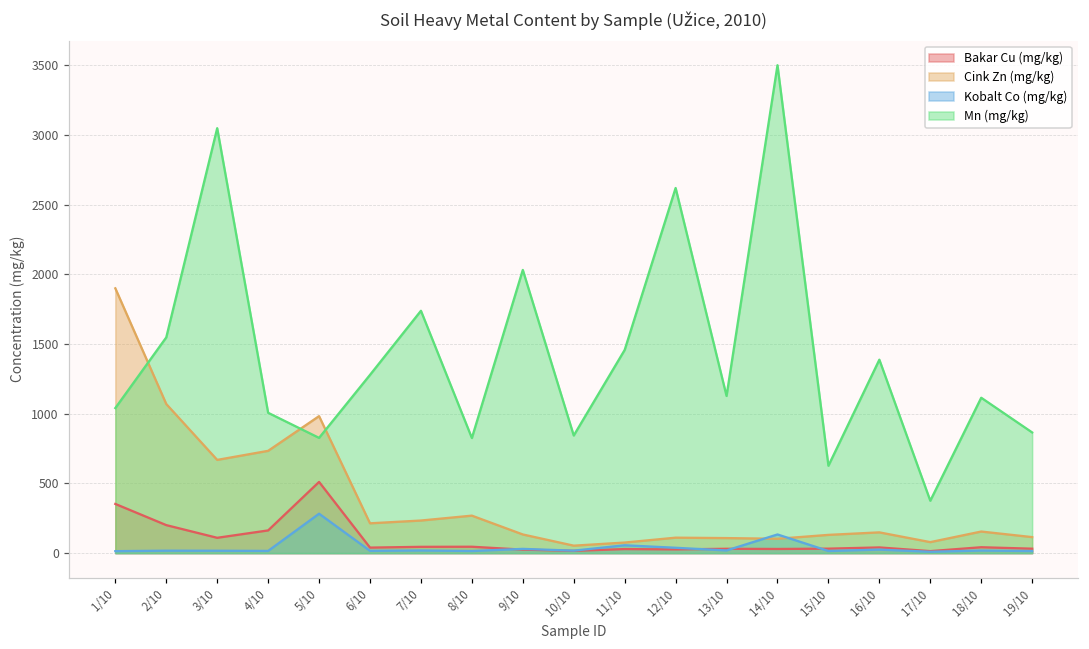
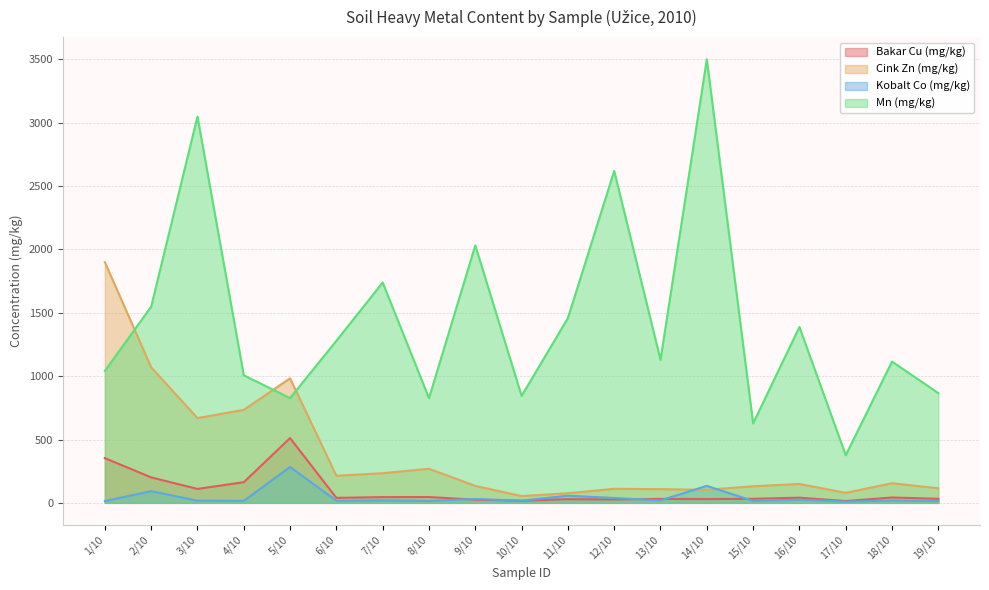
Kobalt Co (mg/kg), 2/10: 20 -> 90
